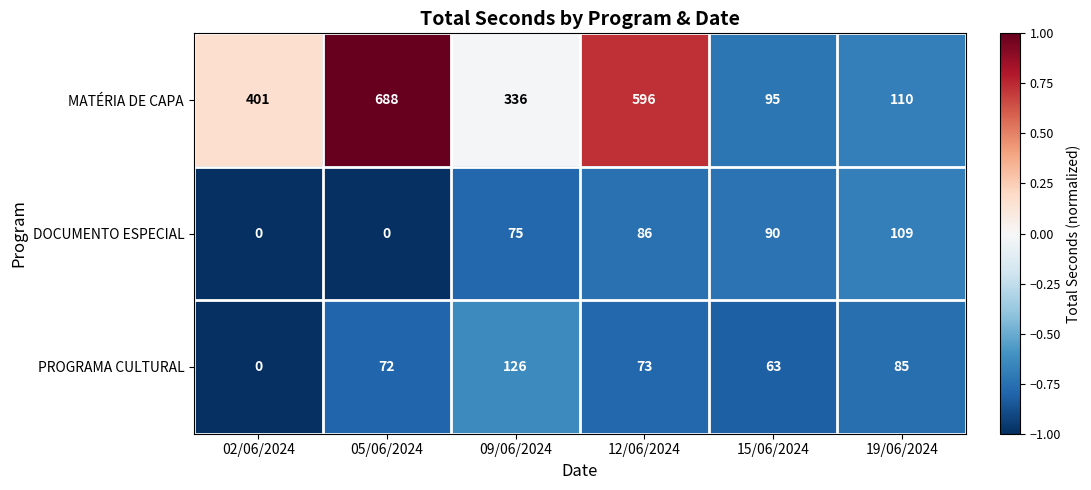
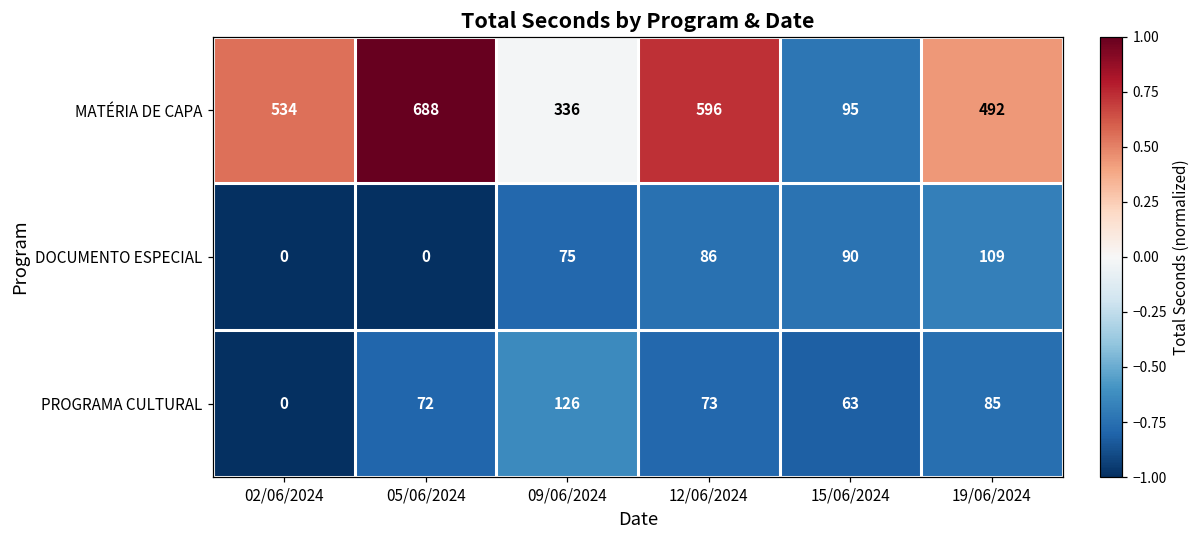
MATÉRIA DE CAPA, 02/06/2024: 401 -> 534
MATÉRIA DE CAPA, 19/06/2024: 110 -> 492
